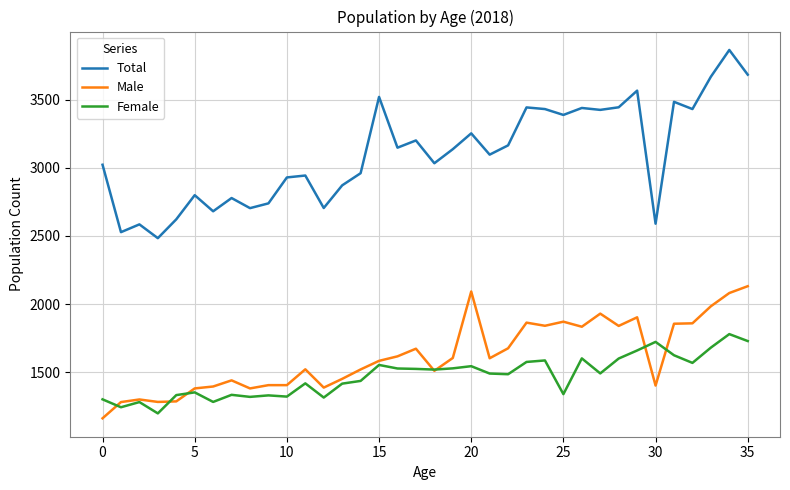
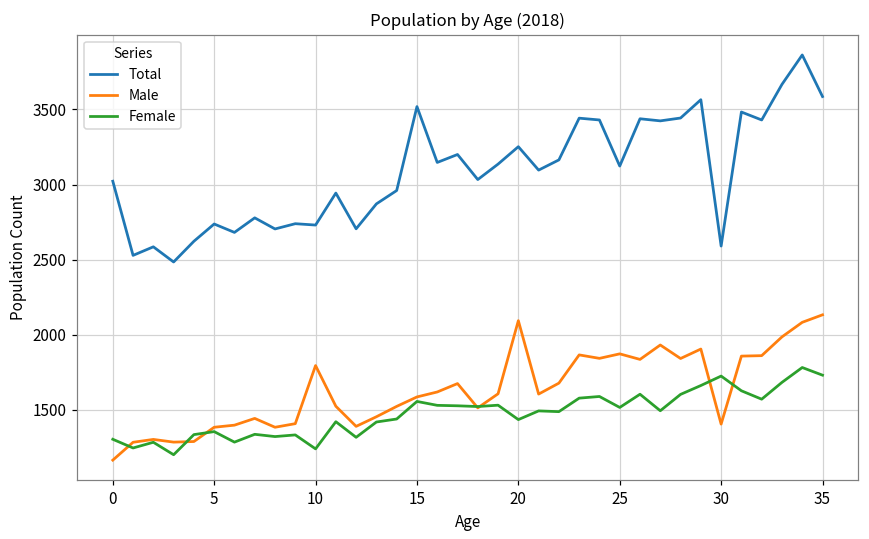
Total, 5: 2800 -> 2740
Total, 10: 2930 -> 2730
Male, 10: 1410 -> 1790
Female, 10: 1320 -> 1240
Female, 20: 1550 -> 1430
Total, 25: 3390 -> 3120
Female, 25: 1340 -> 1520
Total, 35: 3680 -> 3590
